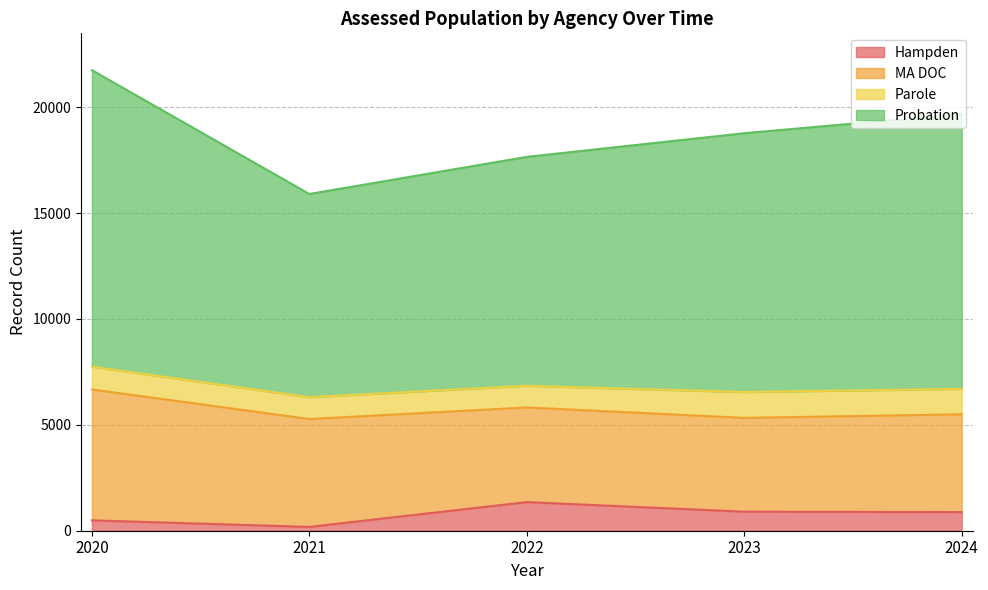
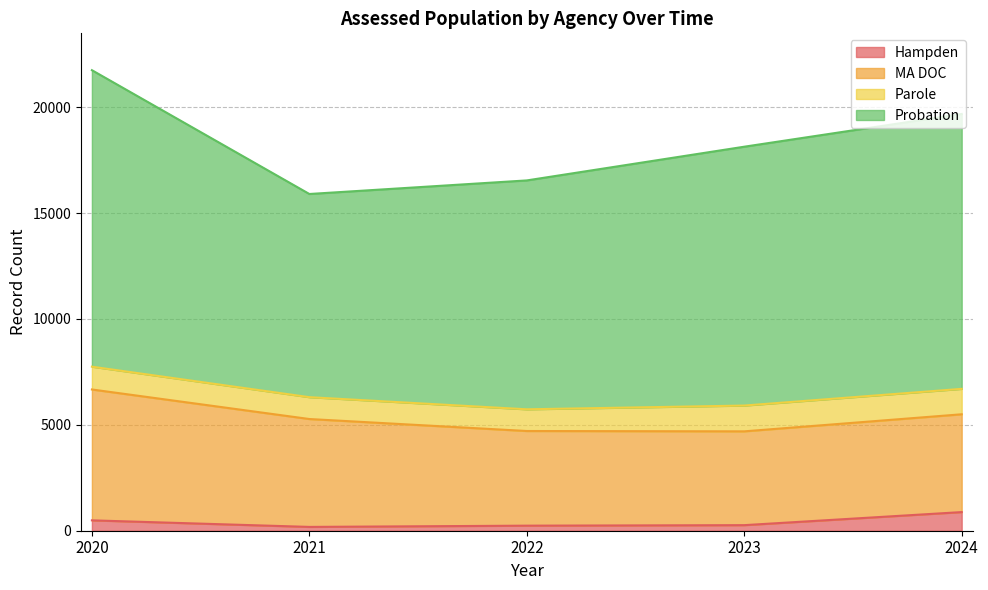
Hampden, 2022: 1400 -> 200
Hampden, 2023: 900 -> 300
